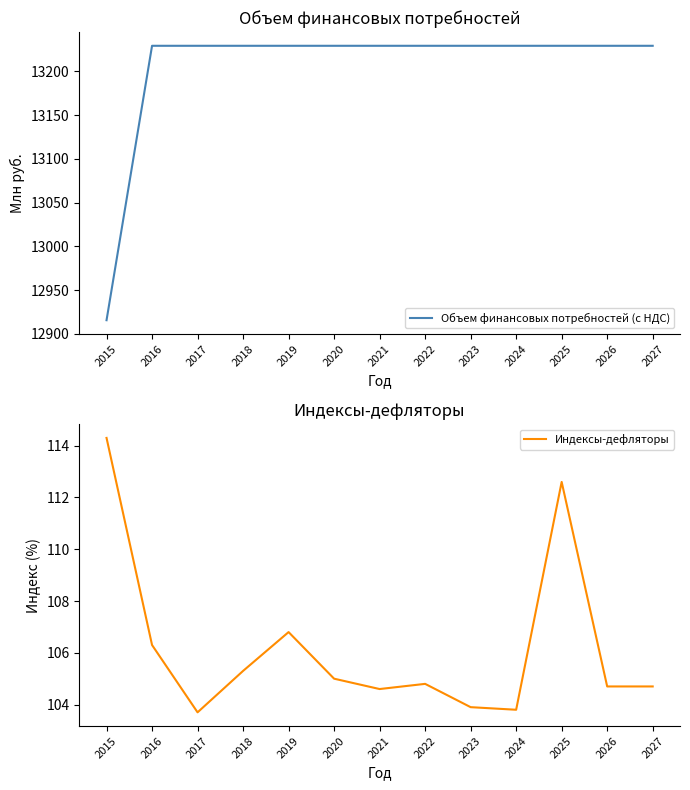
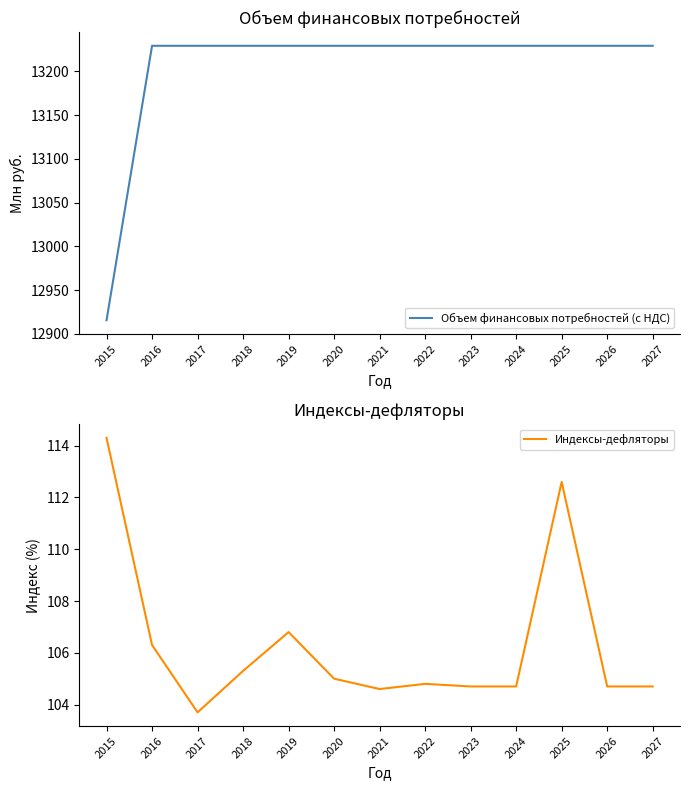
Индексы-дефляторы, 2023: 103.9 -> 104.7
Индексы-дефляторы, 2024: 103.8 -> 104.7
